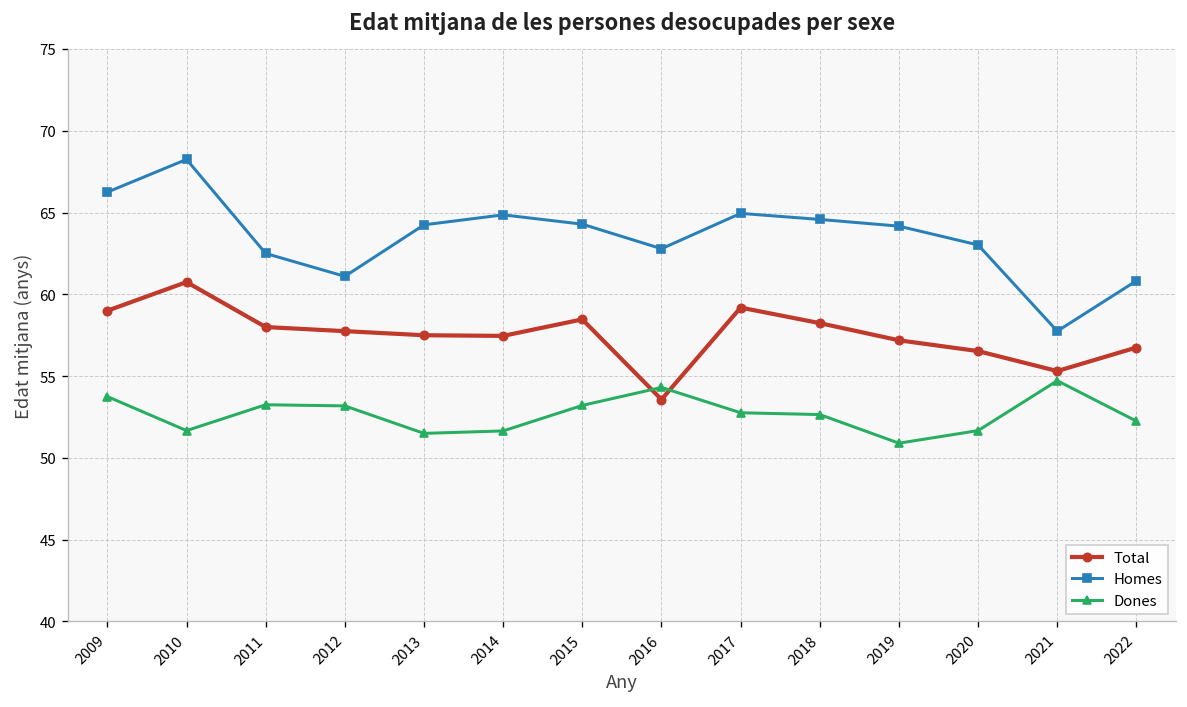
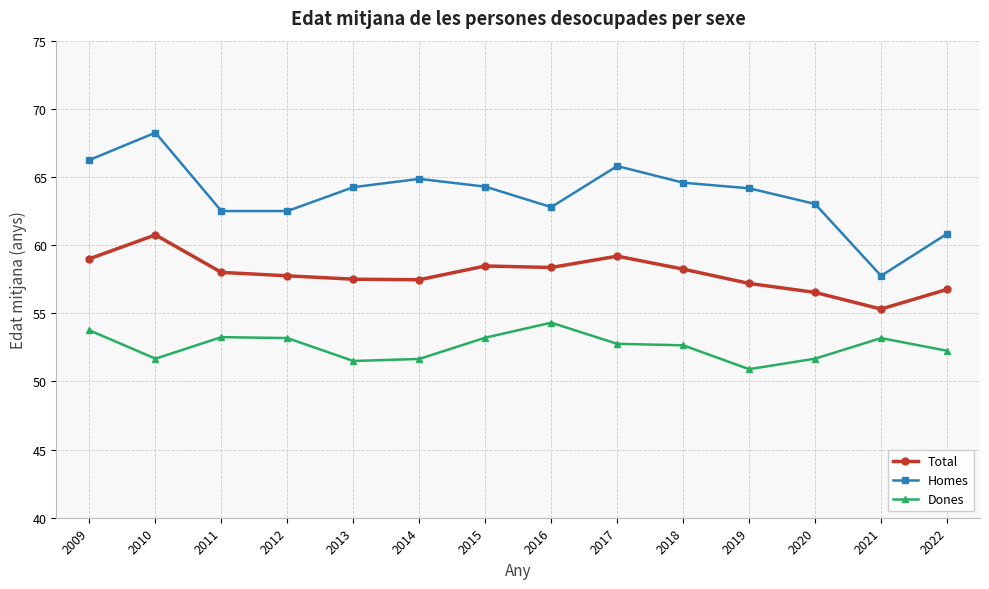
Homes, 2012: 61.1 -> 62.5
Total, 2016: 53.6 -> 58.4
Homes, 2017: 65.0 -> 65.8
Dones, 2021: 54.7 -> 53.2
